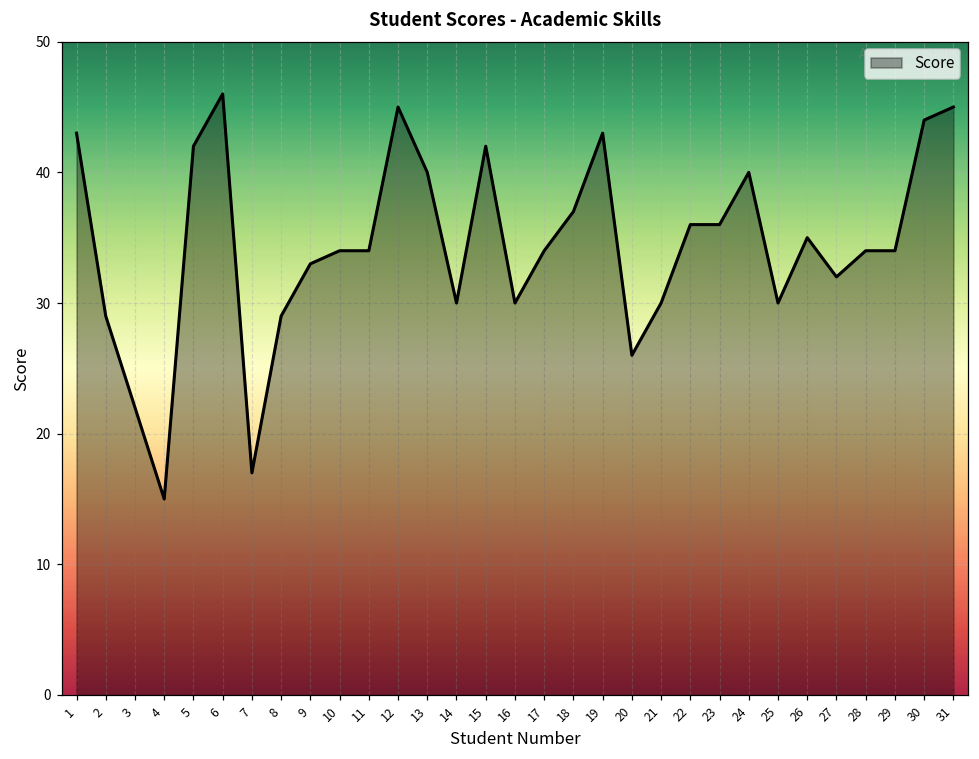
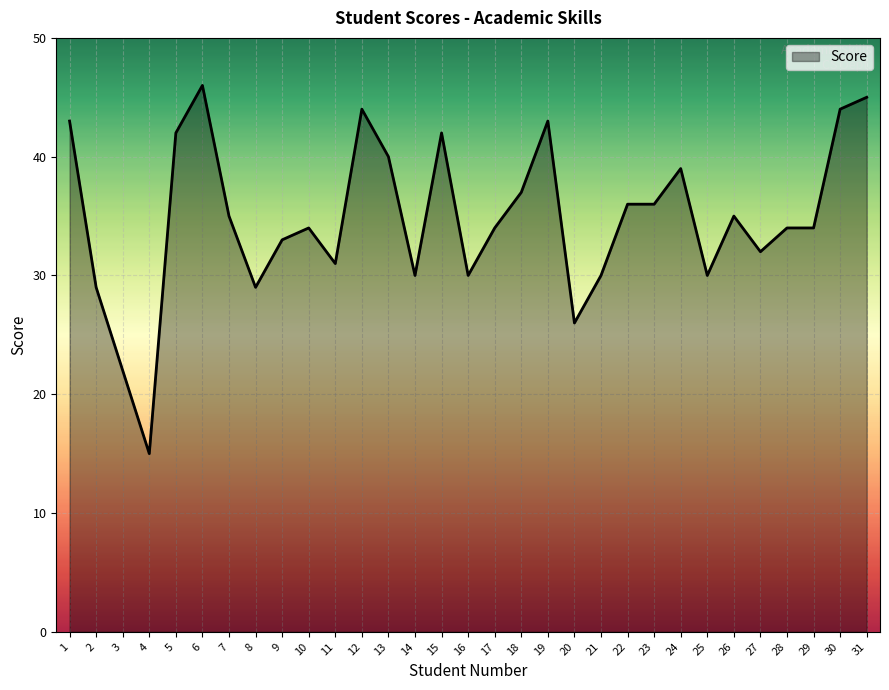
7: 17 -> 35
11: 34 -> 31
12: 45 -> 44
24: 40 -> 39
